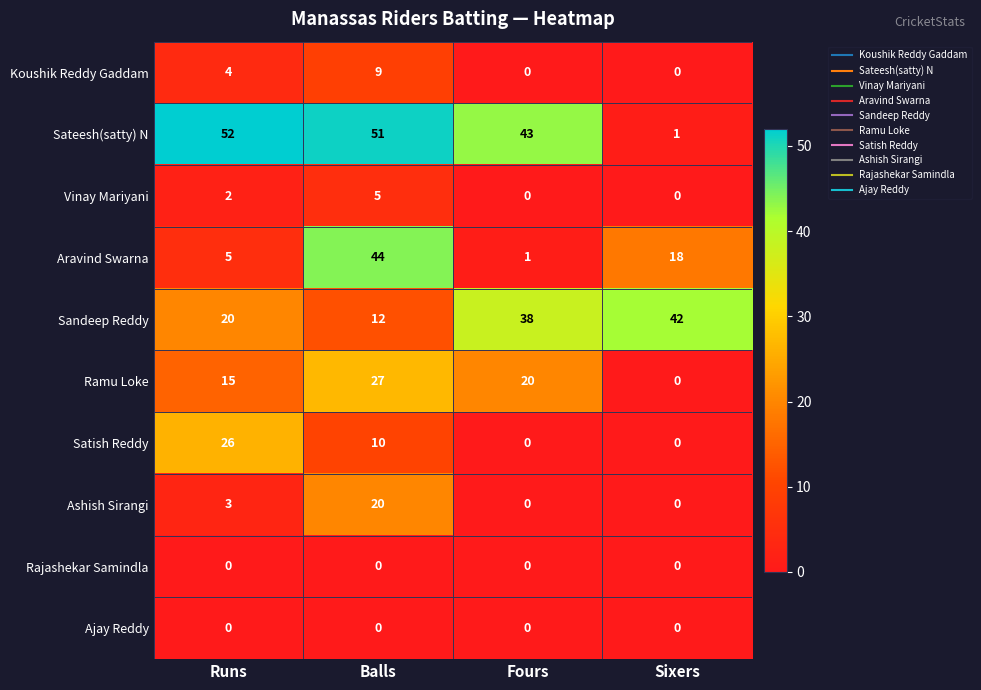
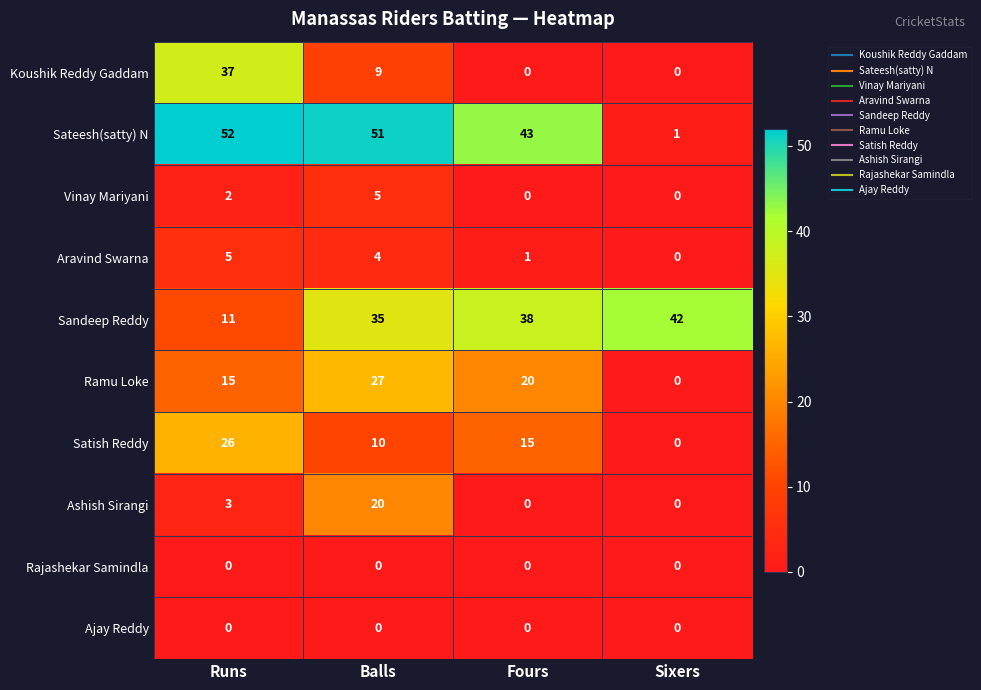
Koushik Reddy Gaddam, Runs: 4 -> 37
Aravind Swarna, Balls: 44 -> 4
Aravind Swarna, Sixers: 18 -> 0
Sandeep Reddy, Runs: 20 -> 11
Sandeep Reddy, Balls: 12 -> 35
Satish Reddy, Fours: 0 -> 15
